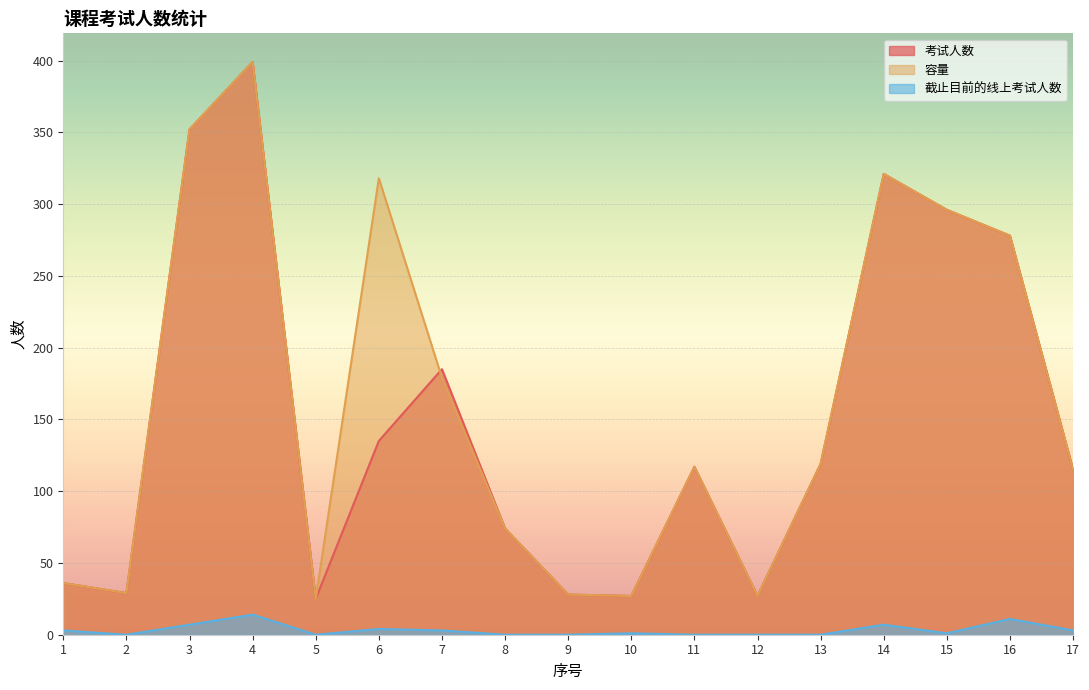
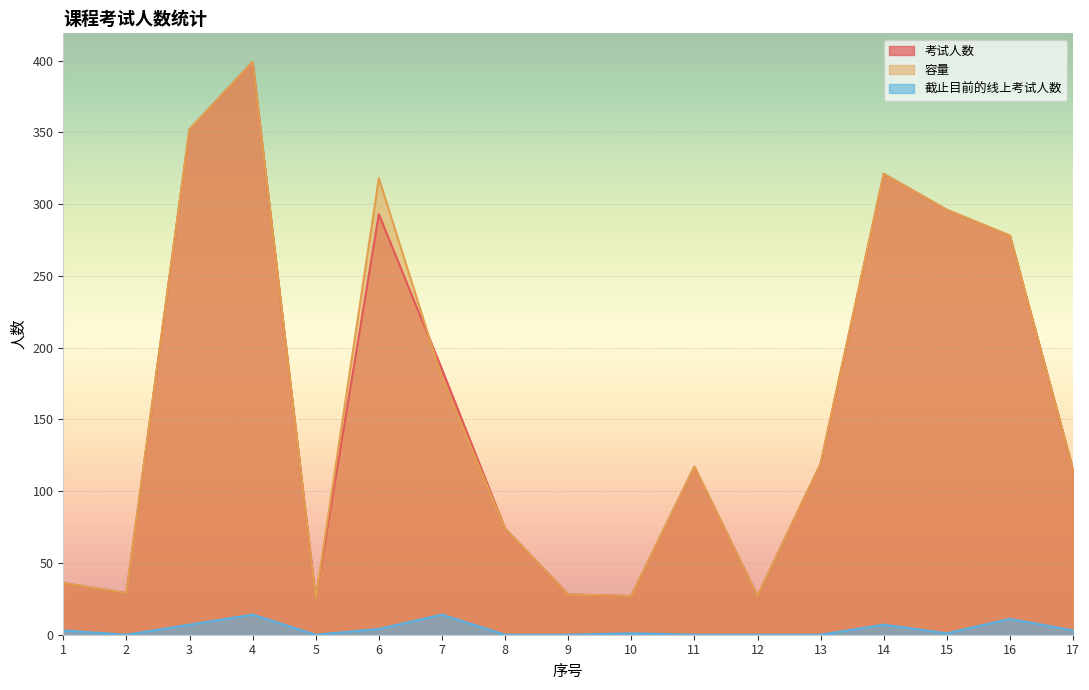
考试人数, 6: 135 -> 293
截止目前的线上考试人数, 7: 3 -> 14
